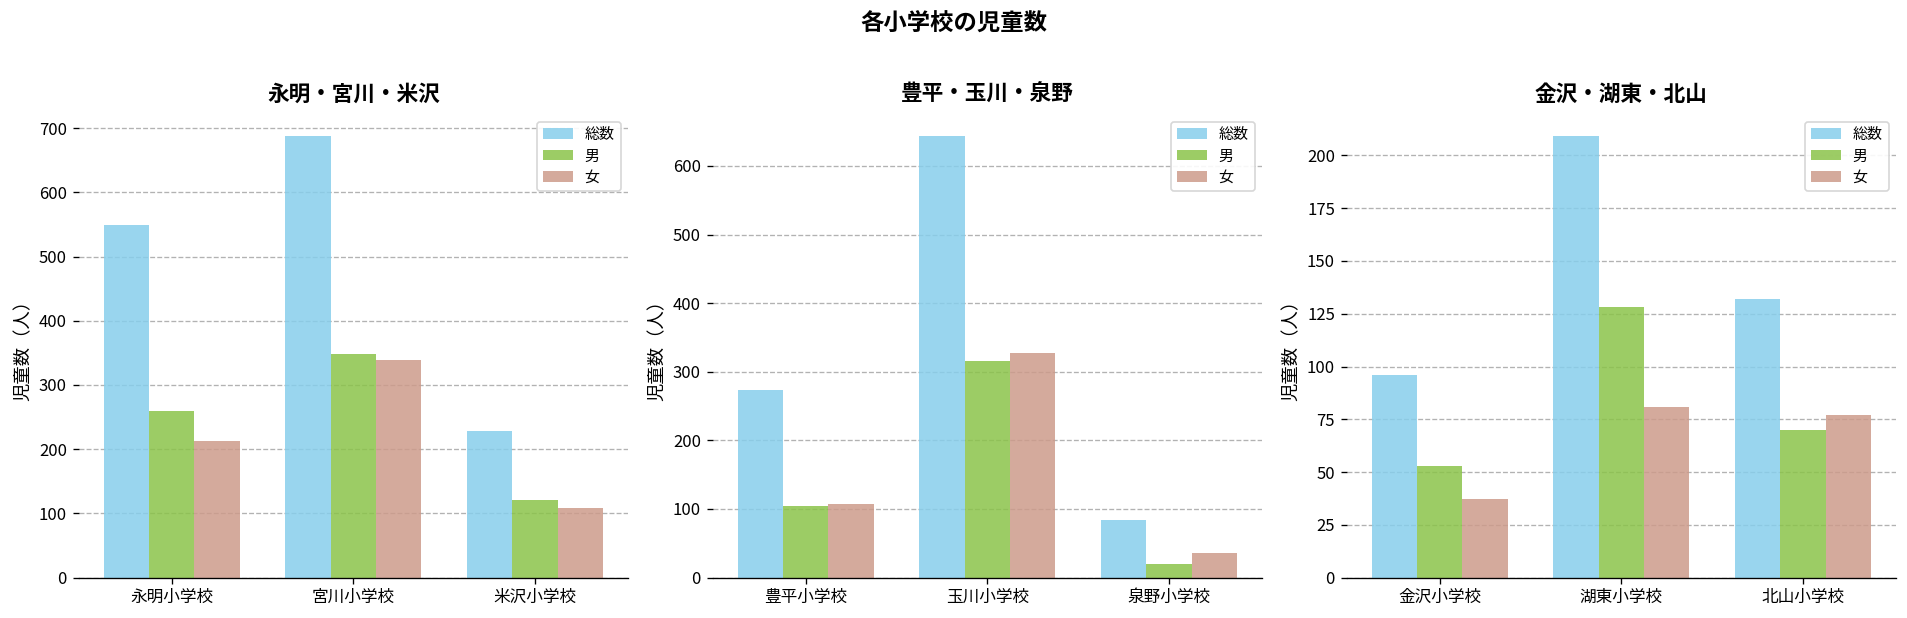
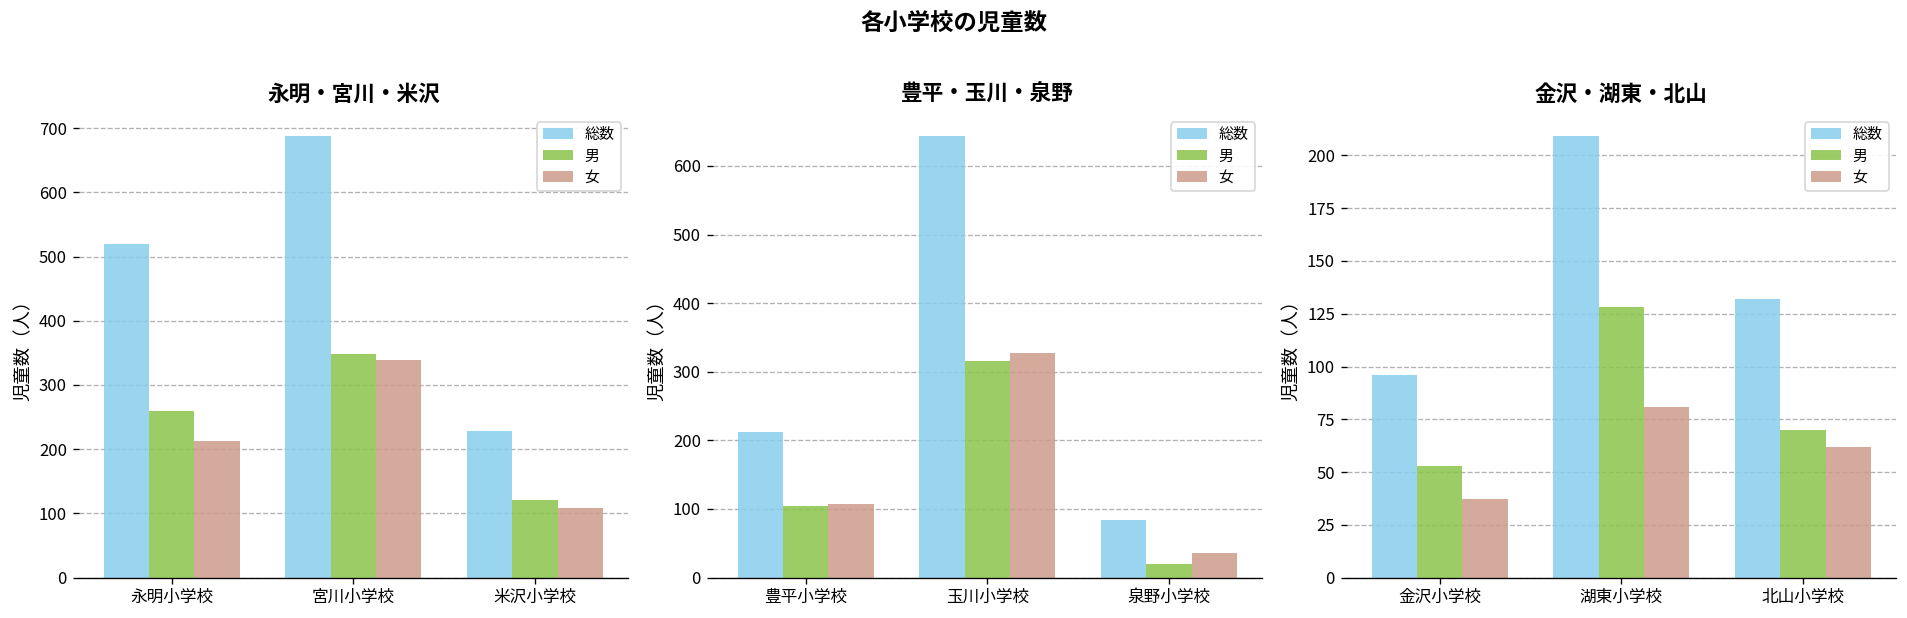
永明・宮川・米沢, 総数, 永明小学校: 550 -> 520
豊平・玉川・泉野, 総数, 豊平小学校: 270 -> 210
金沢・湖東・北山, 女, 北山小学校: 77 -> 62
